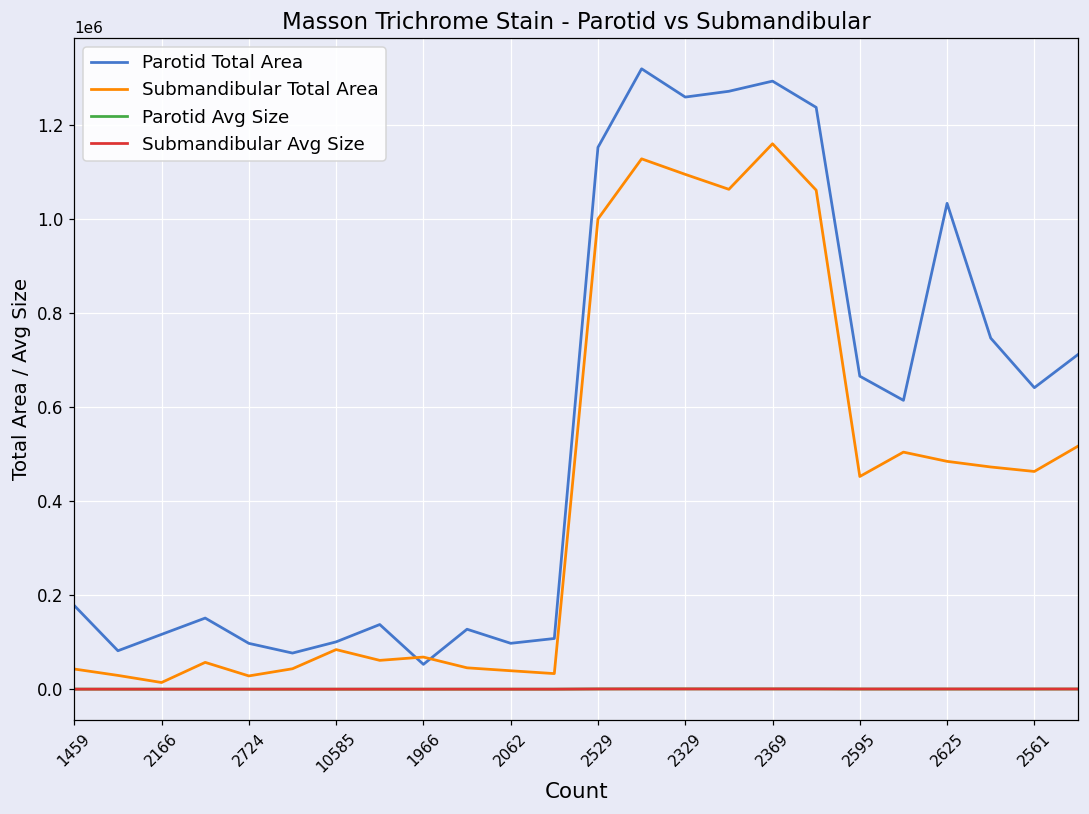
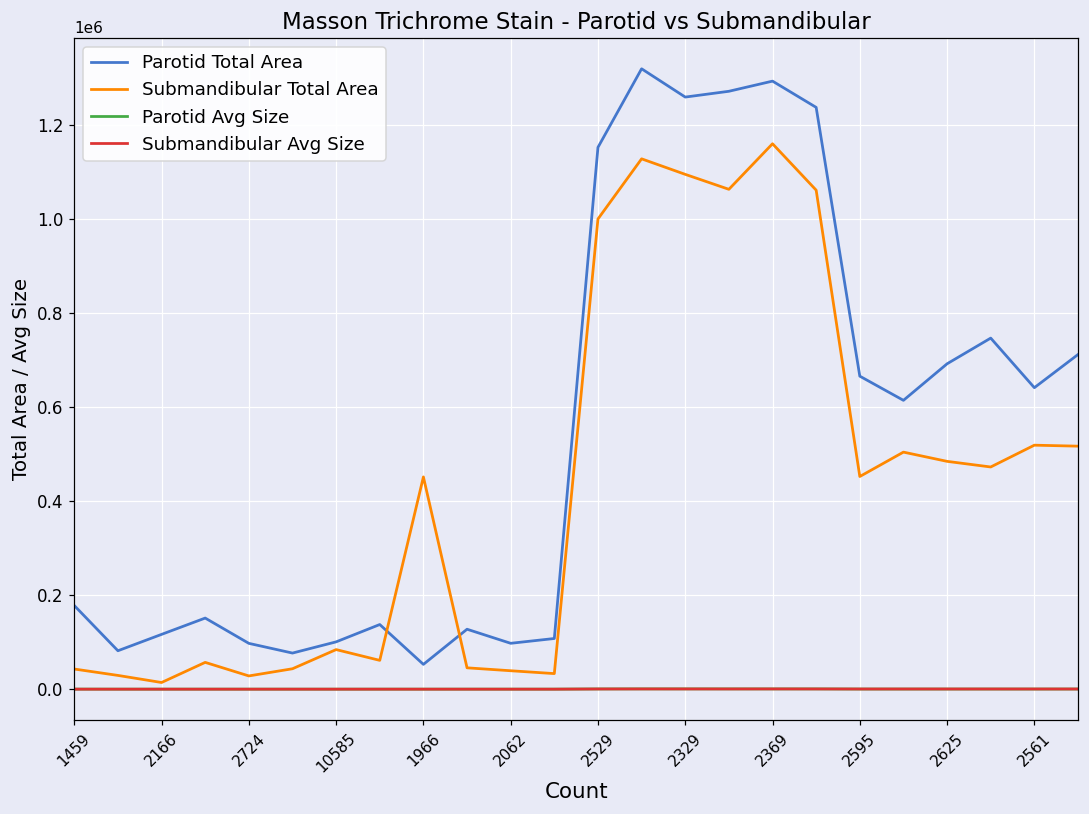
Submandibular Total Area, 1966: 70000 -> 450000
Parotid Total Area, 2625: 1030000 -> 690000
Submandibular Total Area, 2561: 460000 -> 520000
